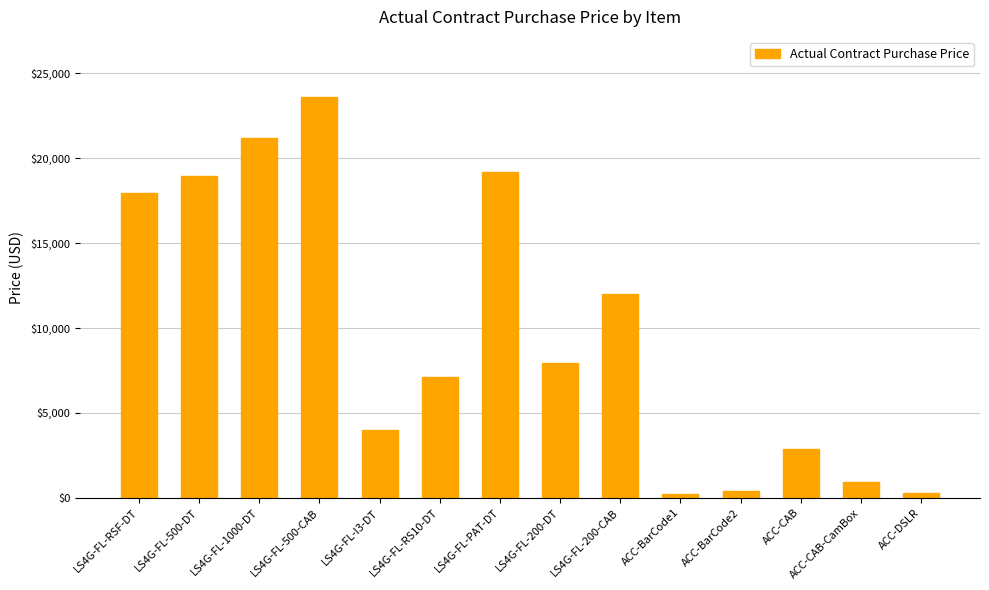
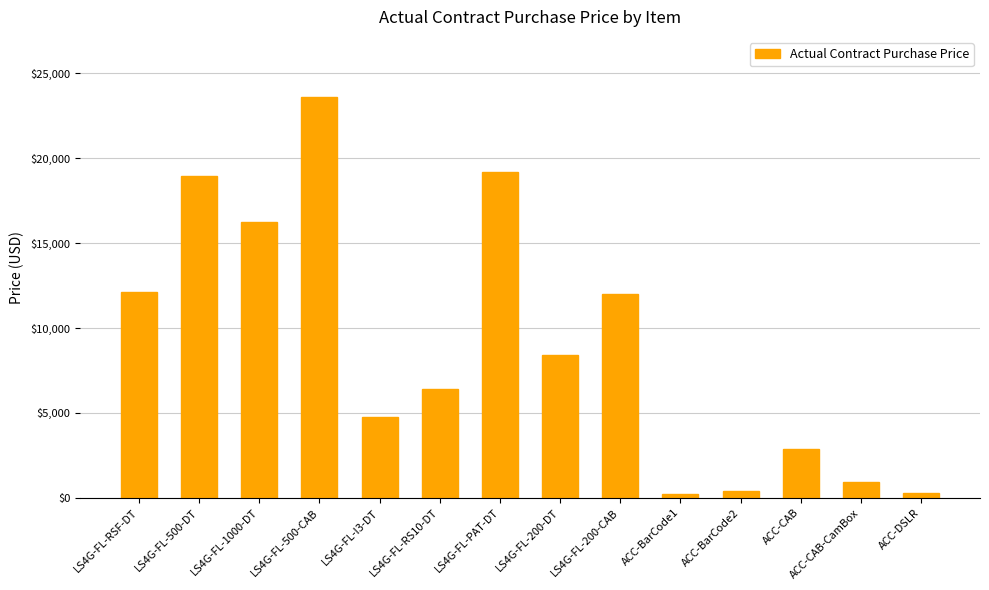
LS4G-FL-RSF-DT: $18,000 -> $12,100
LS4G-FL-1000-DT: $21,200 -> $16,200
LS4G-FL-I3-DT: $4,000 -> $4,800
LS4G-FL-RS10-DT: $7,100 -> $6,400
LS4G-FL-200-DT: $7,900 -> $8,400
